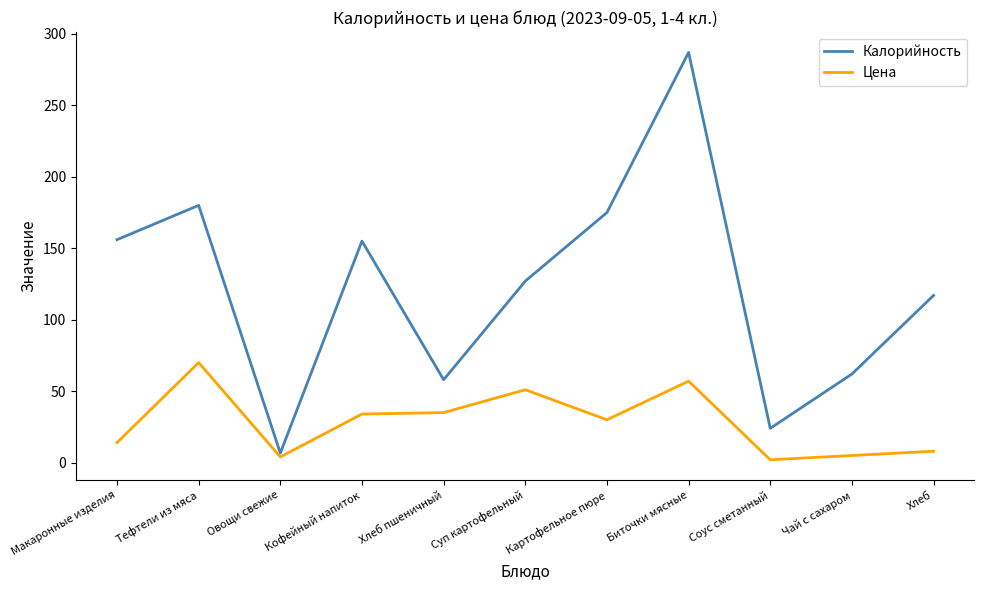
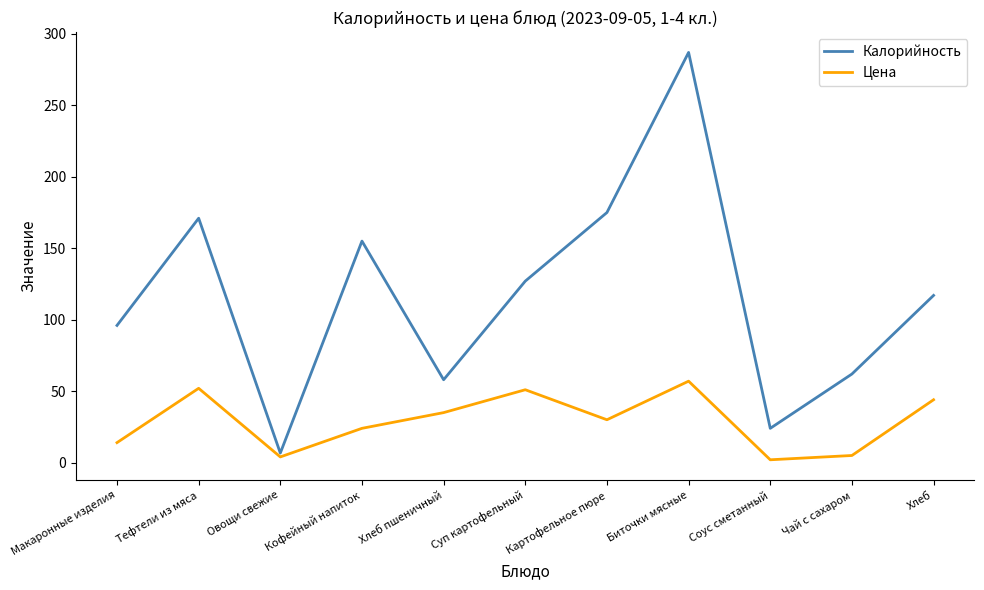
Калорийность, Макаронные изделия: 156 -> 96
Калорийность, Тефтели из мяса: 180 -> 171
Цена, Тефтели из мяса: 70 -> 52
Цена, Кофейный напиток: 34 -> 24
Цена, Хлеб: 8 -> 44
